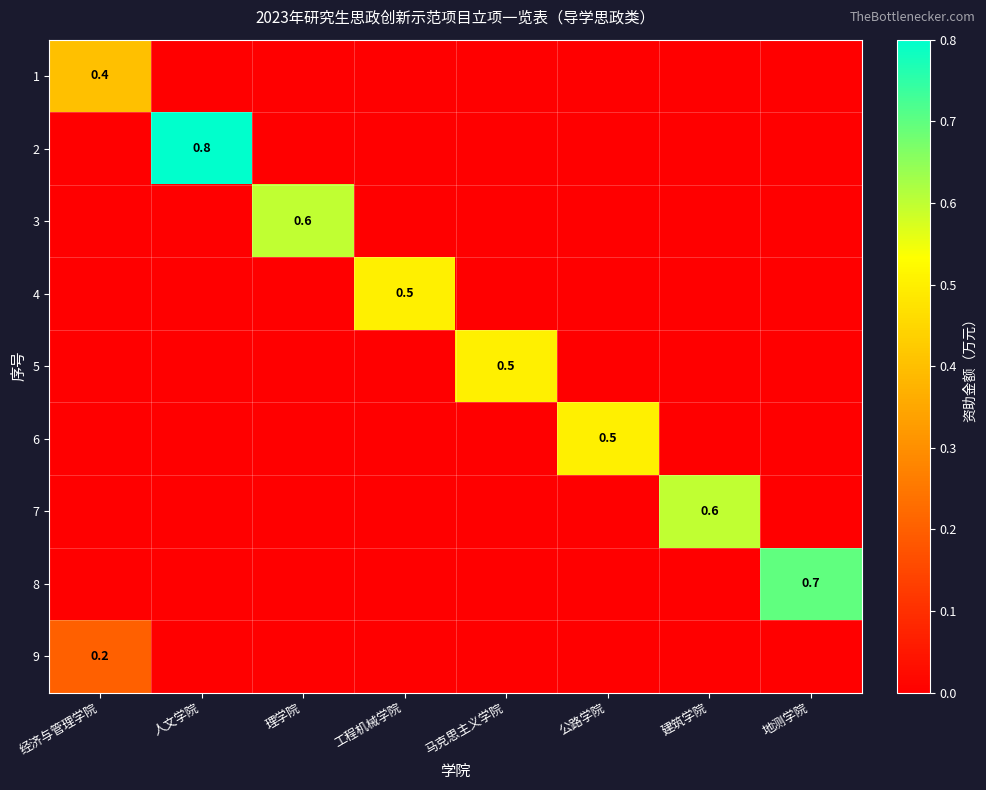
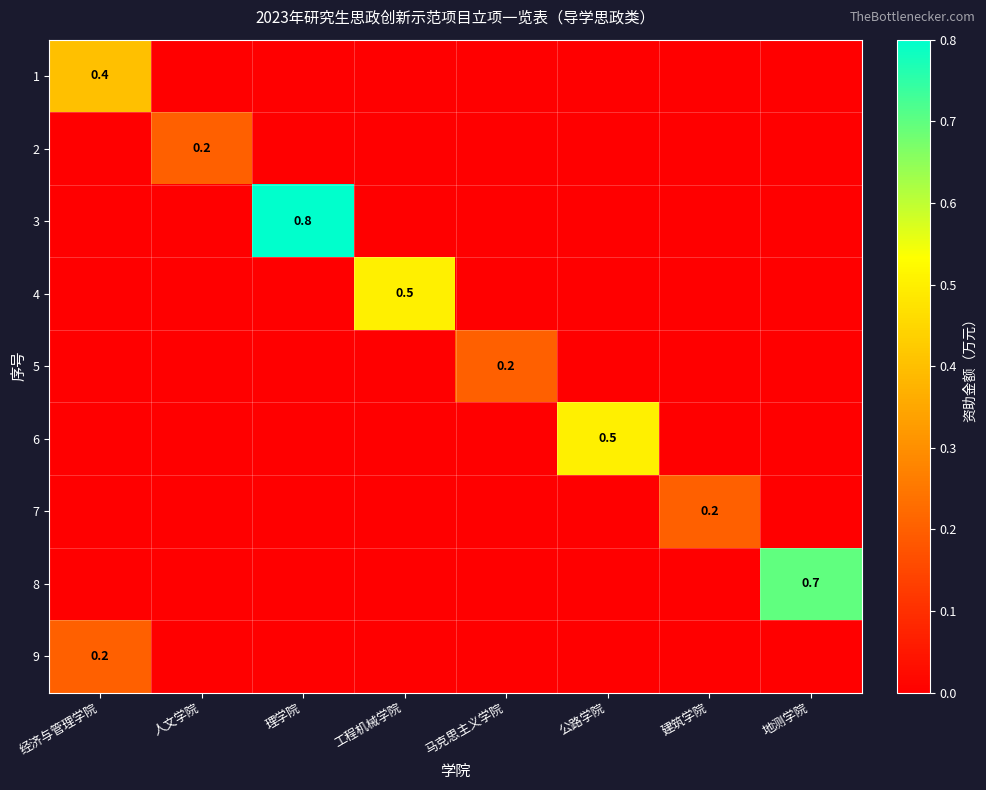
2, 人文学院: 0.8 -> 0.2
3, 理学院: 0.6 -> 0.8
5, 马克思主义学院: 0.5 -> 0.2
7, 建筑学院: 0.6 -> 0.2
